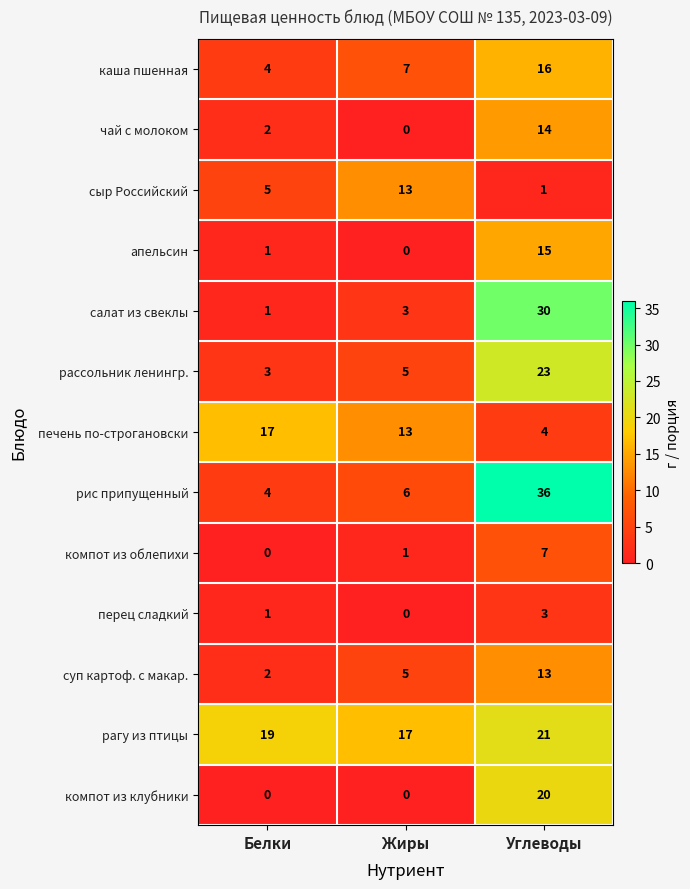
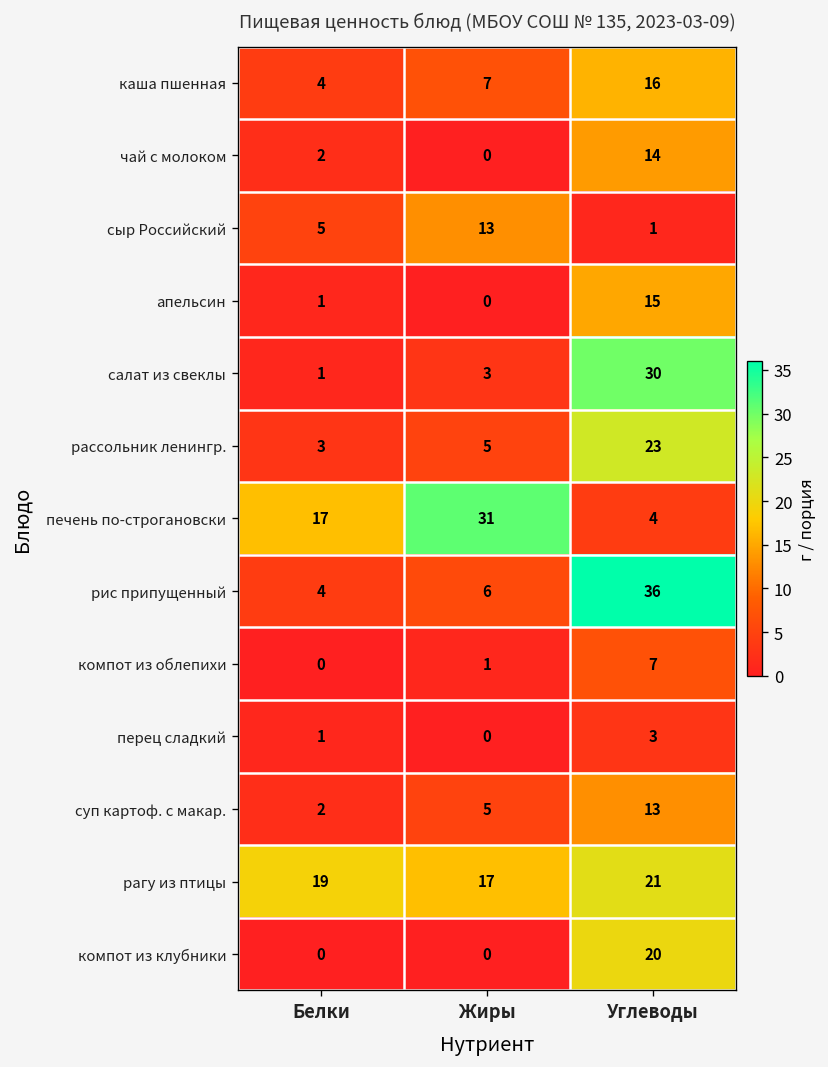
печень по-строгановски, Жиры: 13 -> 31
